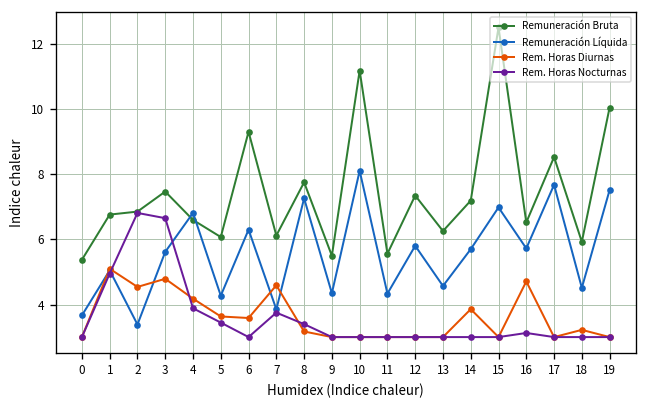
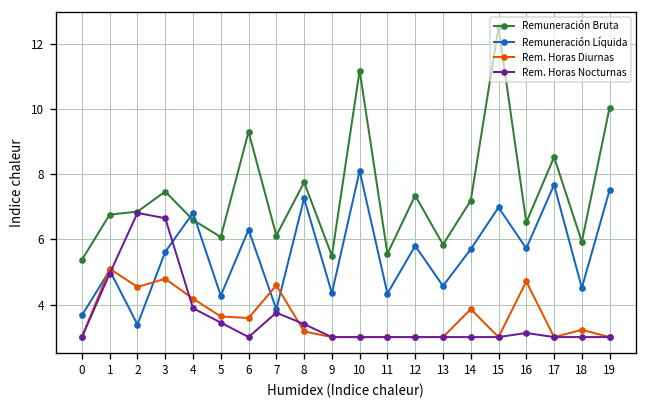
Remuneración Bruta, 13: 6.3 -> 5.8
